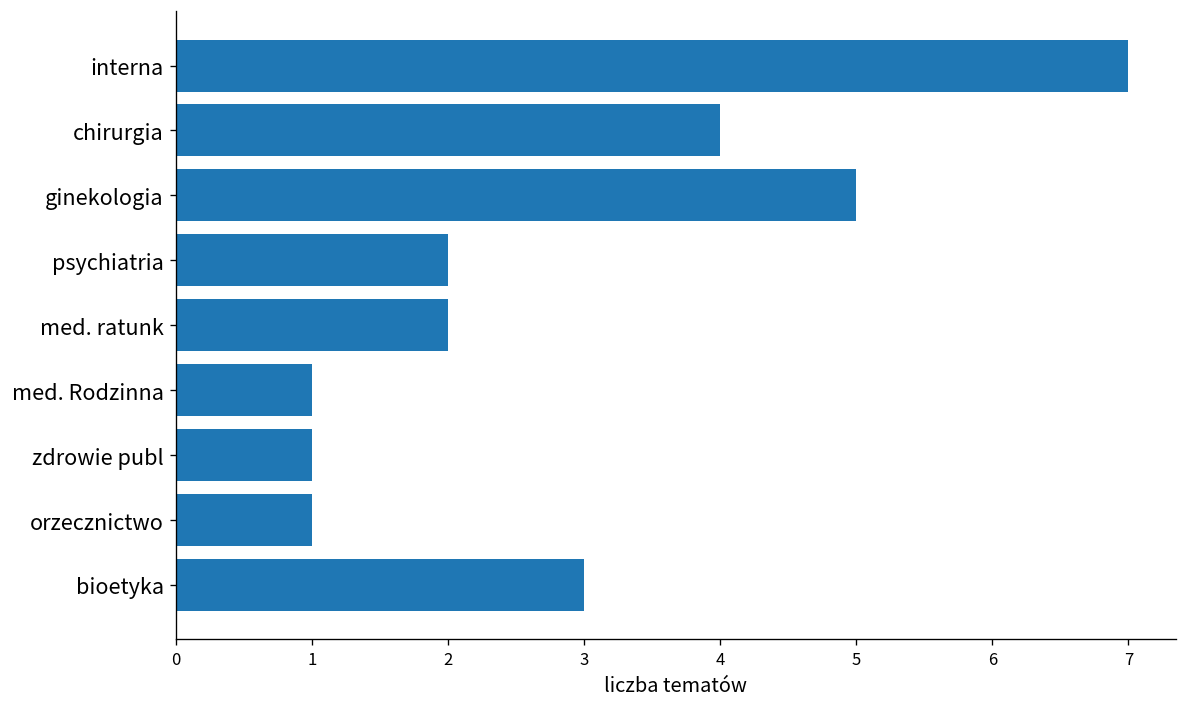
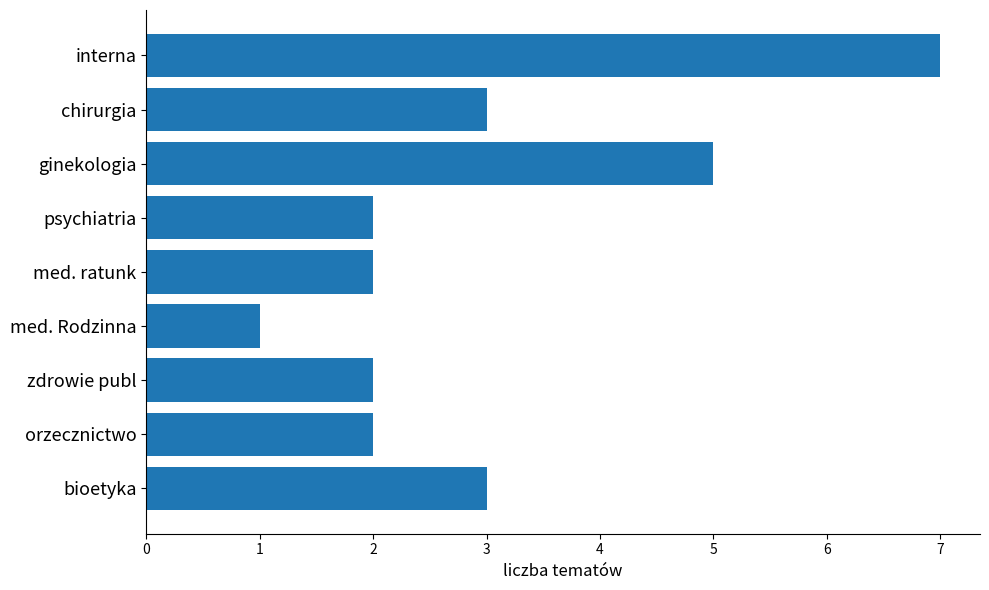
chirurgia: 4 -> 3
zdrowie publ: 1 -> 2
orzecznictwo: 1 -> 2
